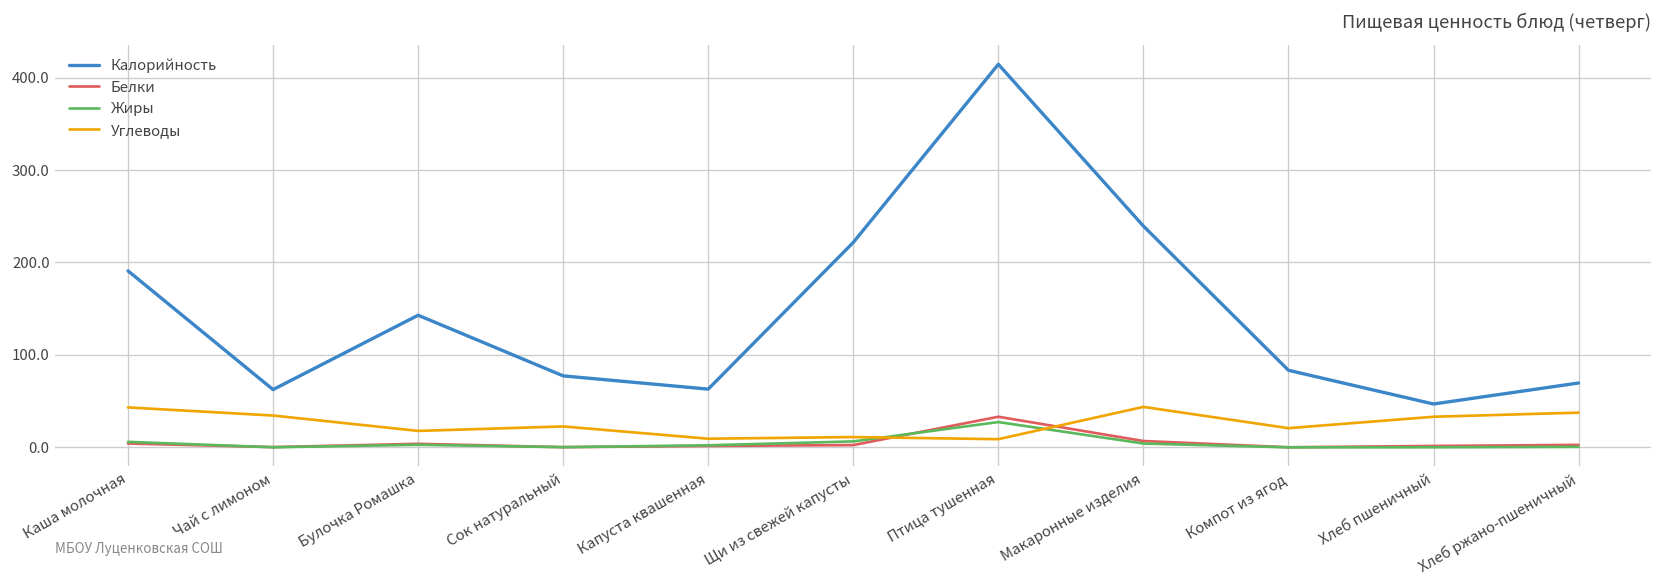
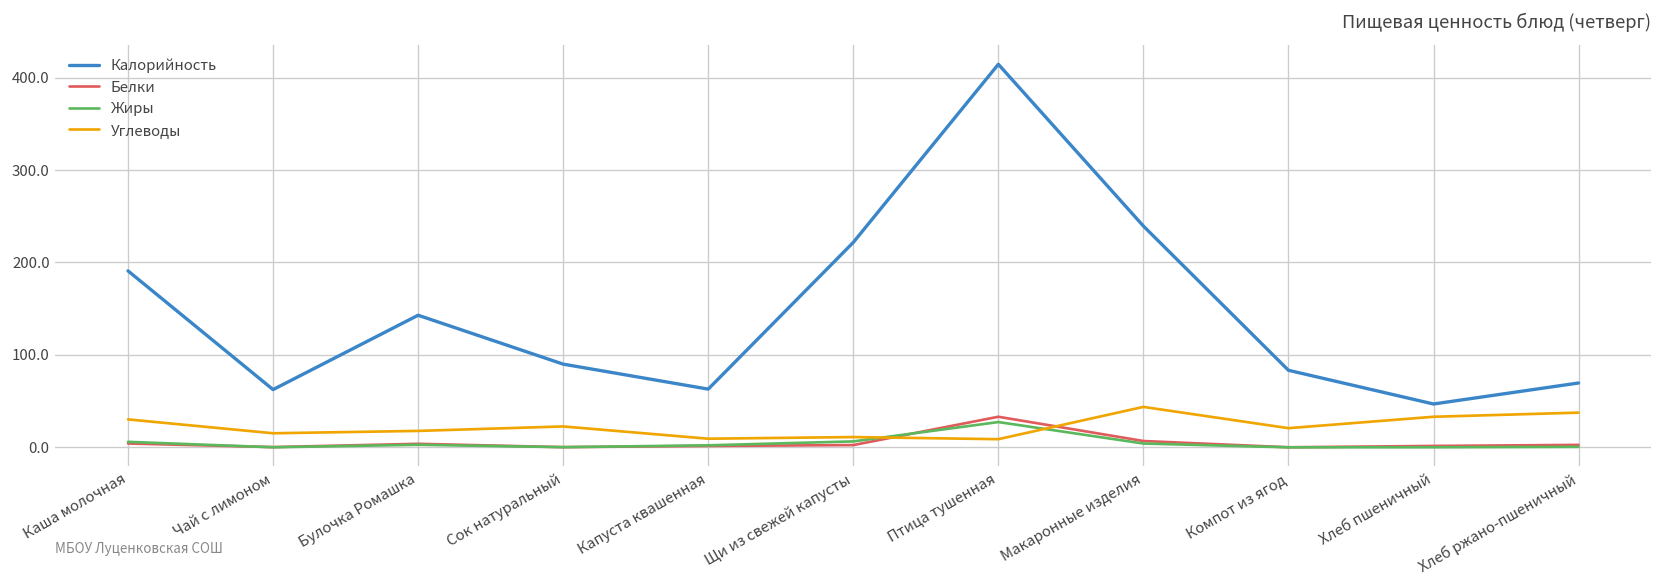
Углеводы, Каша молочная: 40 -> 30
Углеводы, Чай с лимоном: 30 -> 20
Калорийность, Сок натуральный: 80 -> 90
